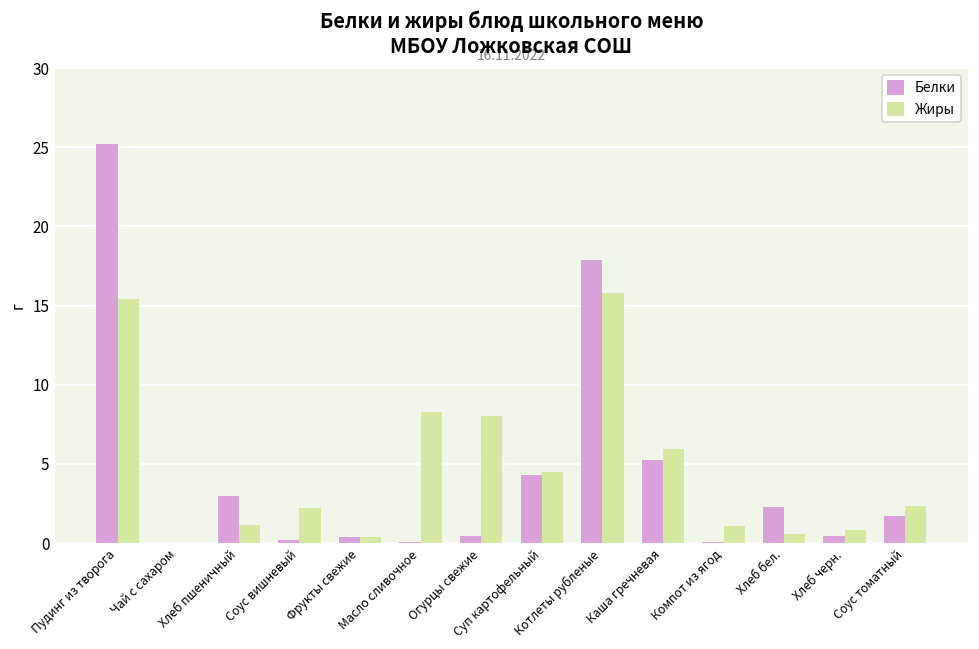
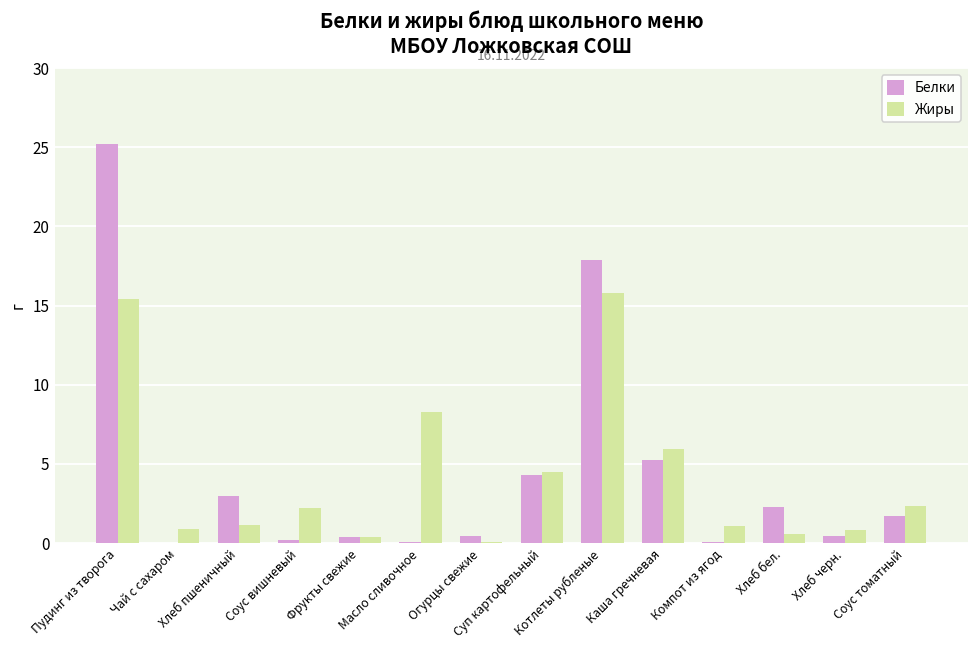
Жиры, Чай с сахаром: 0.0 -> 0.9
Жиры, Огурцы свежие: 8.0 -> 0.1
